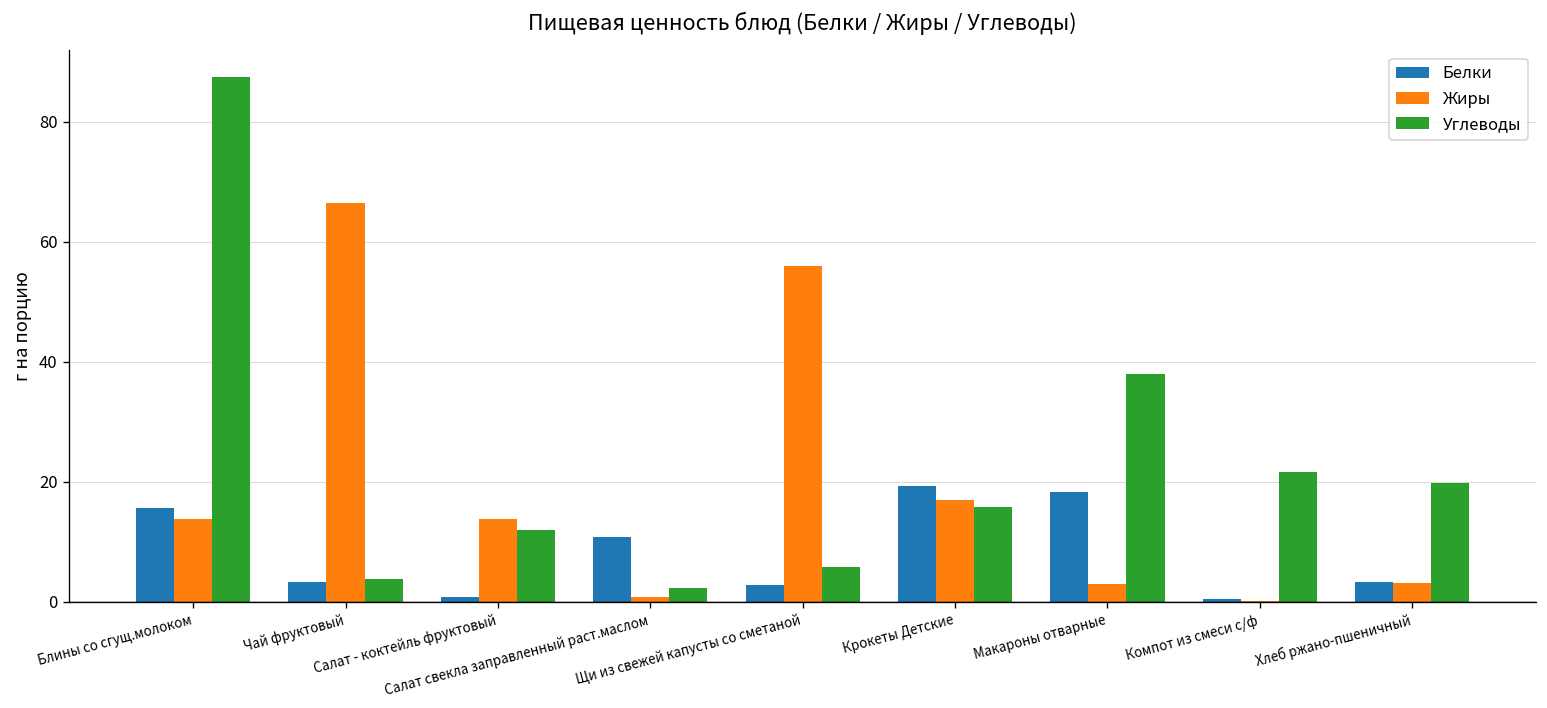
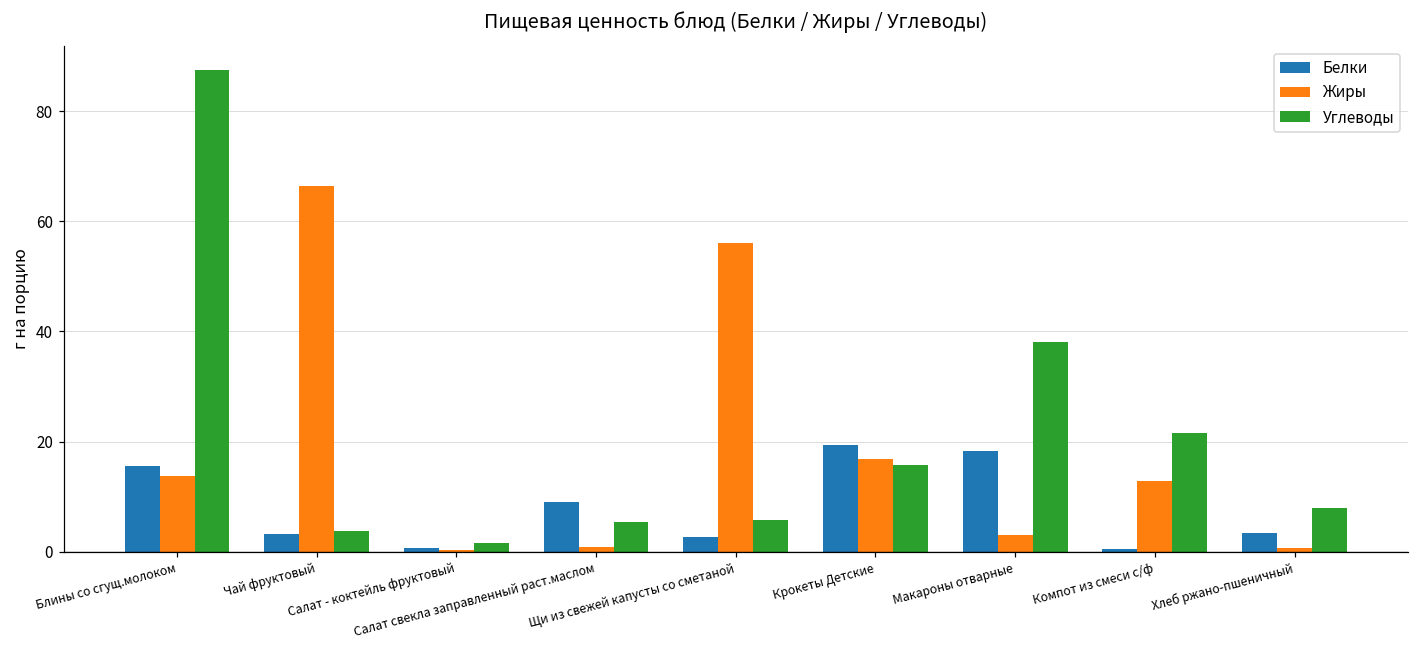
Жиры, Салат - коктейль фруктовый: 14 -> 0
Углеводы, Салат - коктейль фруктовый: 12 -> 2
Белки, Салат свекла заправленный раст.маслом: 11 -> 9
Углеводы, Салат свекла заправленный раст.маслом: 2 -> 5
Жиры, Компот из смеси с/ф: 0 -> 13
Жиры, Хлеб ржано-пшеничный: 3 -> 1
Углеводы, Хлеб ржано-пшеничный: 20 -> 8
